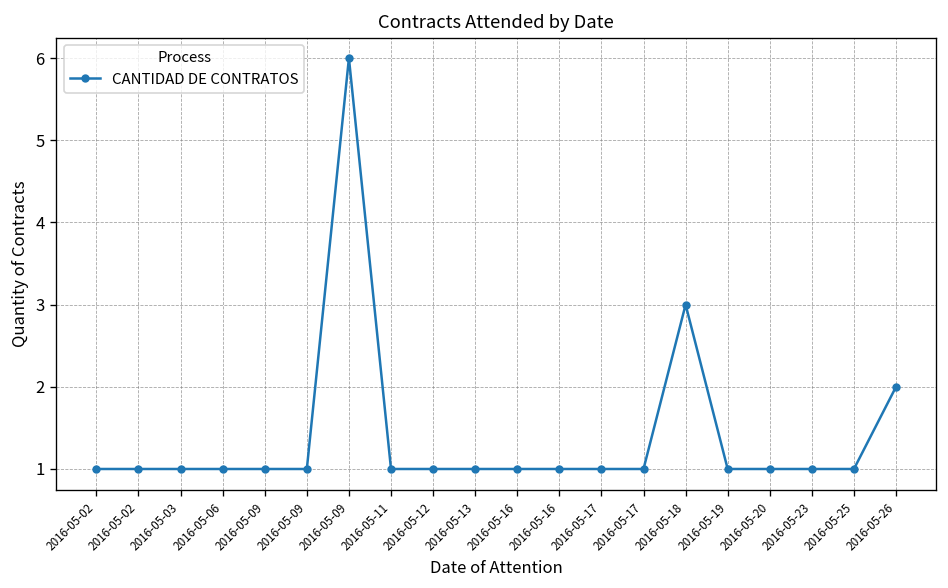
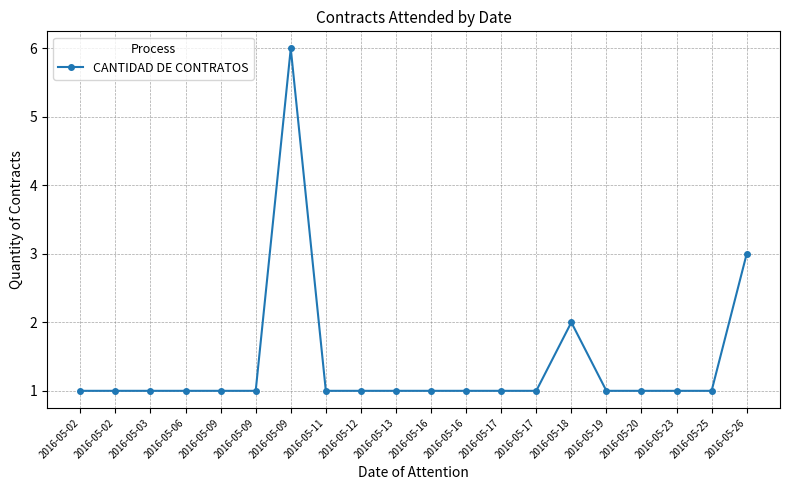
2016-05-18: 3 -> 2
2016-05-26: 2 -> 3
